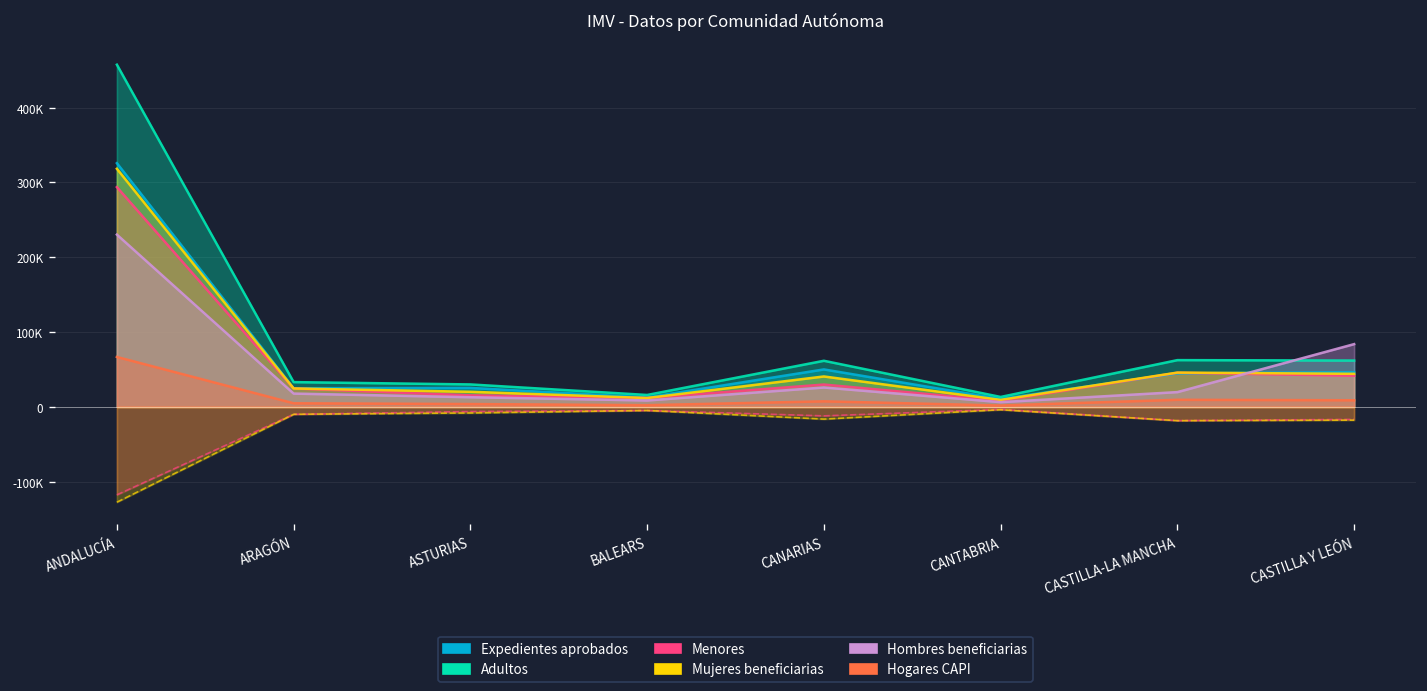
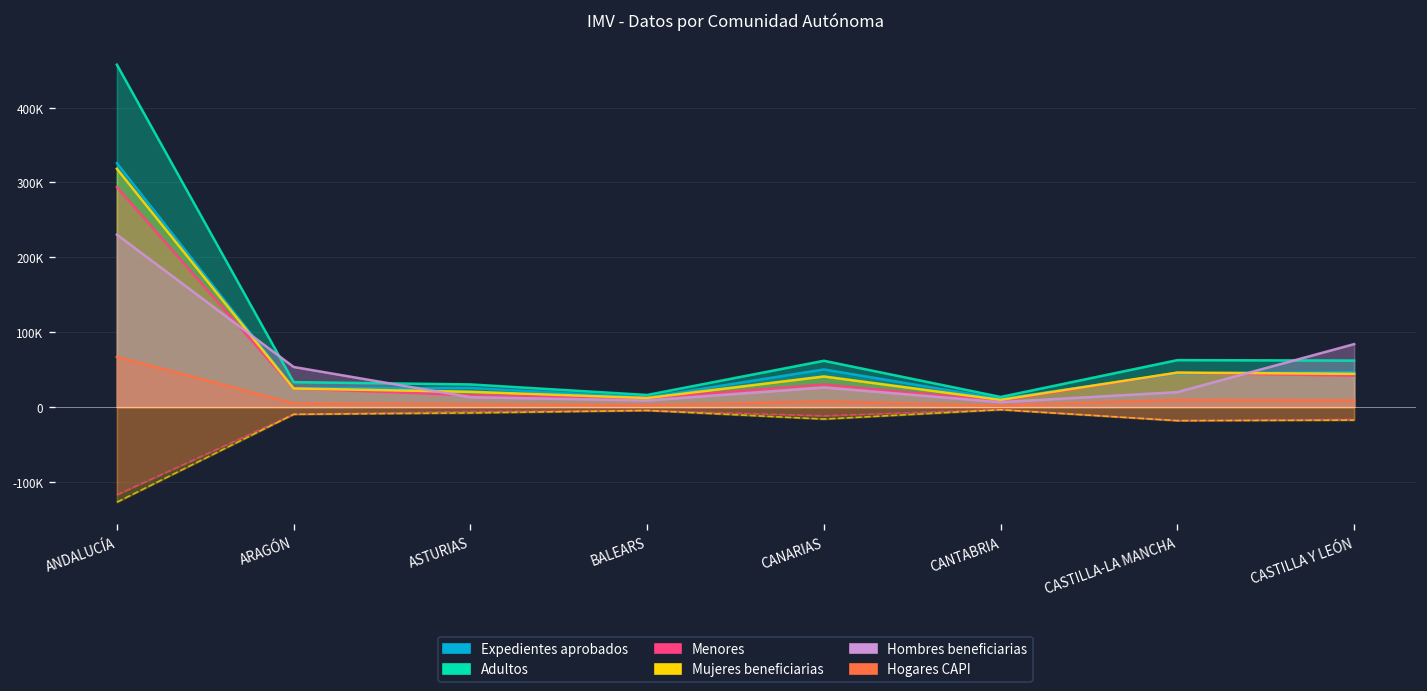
Hombres beneficiarias, ARAGÓN: 20000 -> 50000
